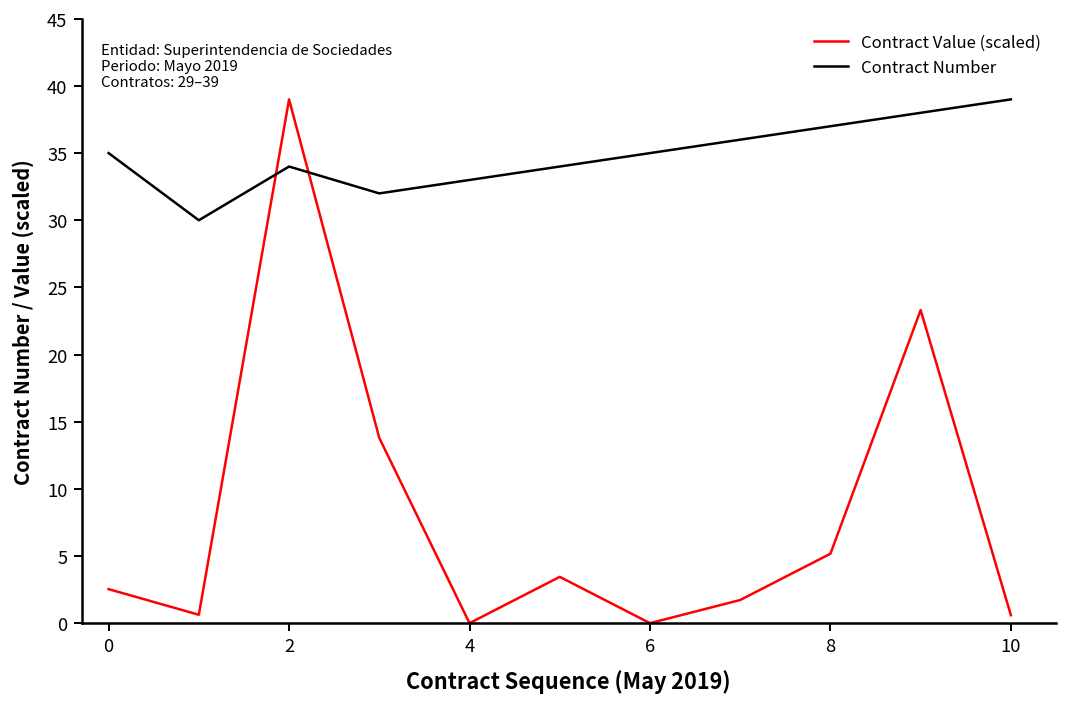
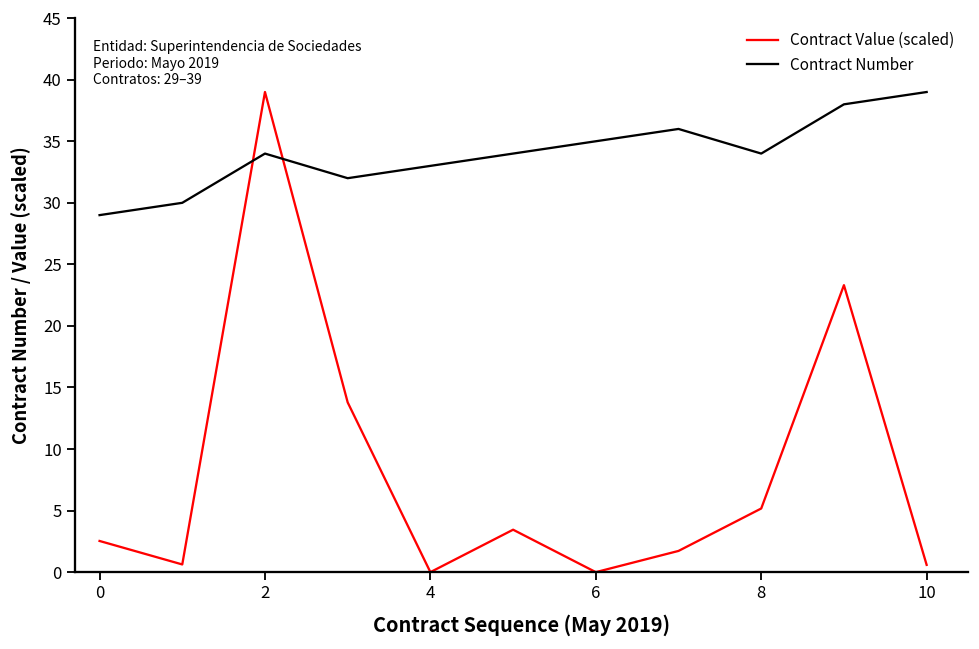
Contract Number, 0: 35 -> 29
Contract Number, 8: 37 -> 34
